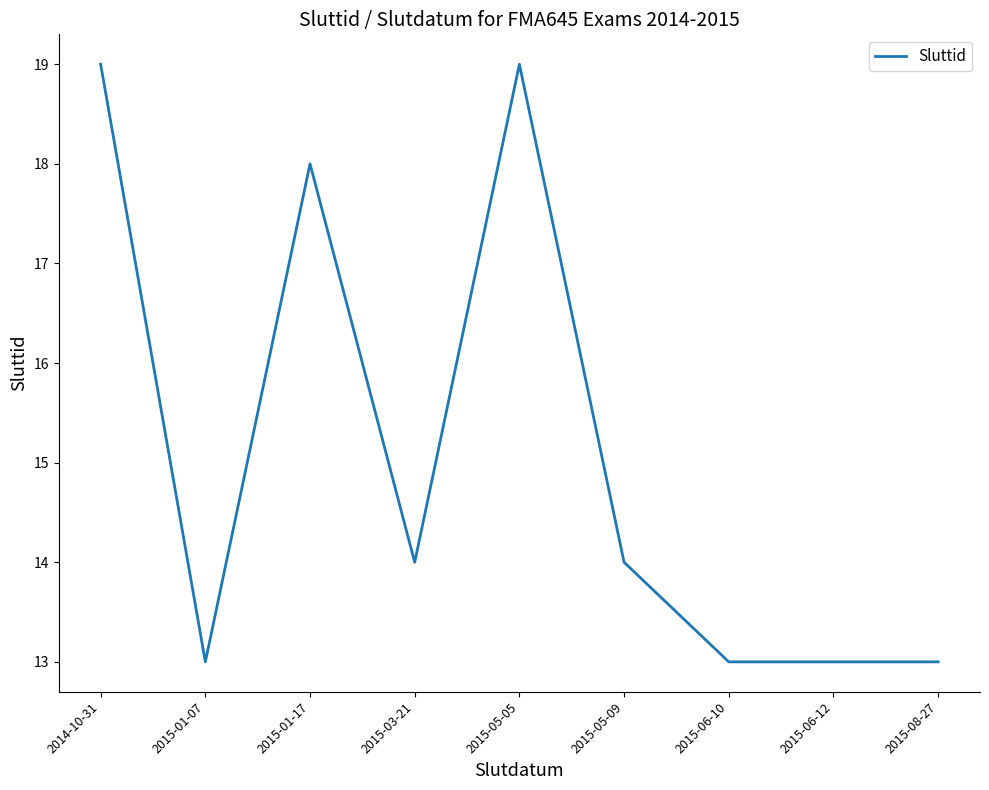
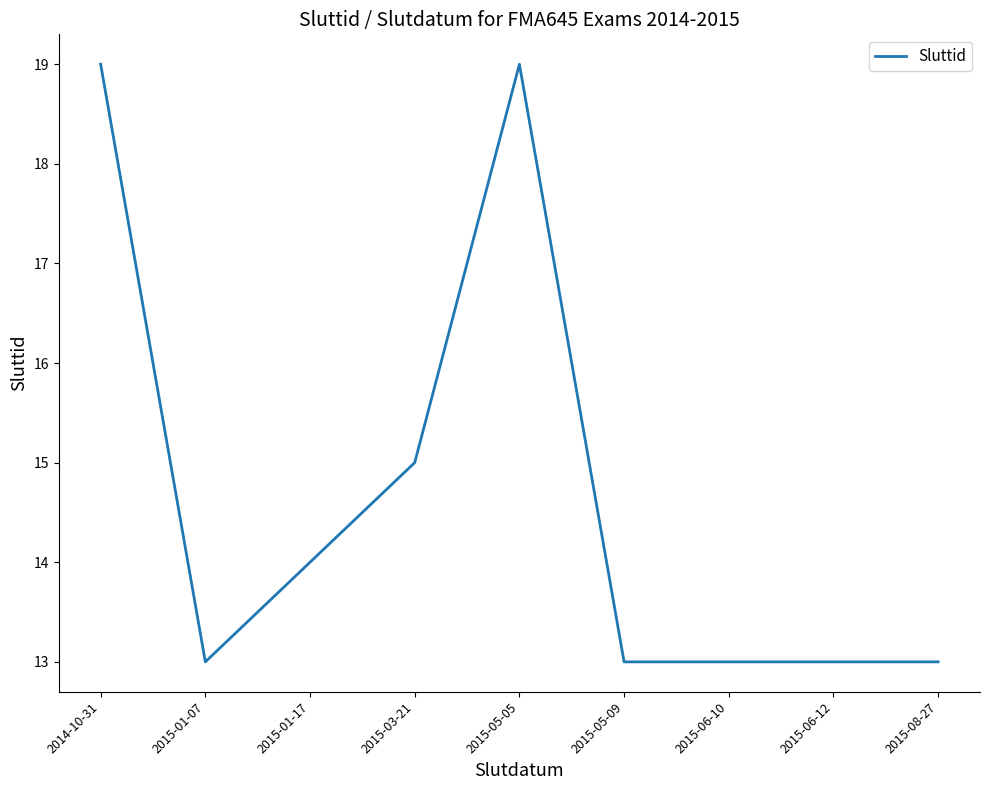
2015-01-17: 18 -> 14
2015-03-21: 14 -> 15
2015-05-09: 14 -> 13
